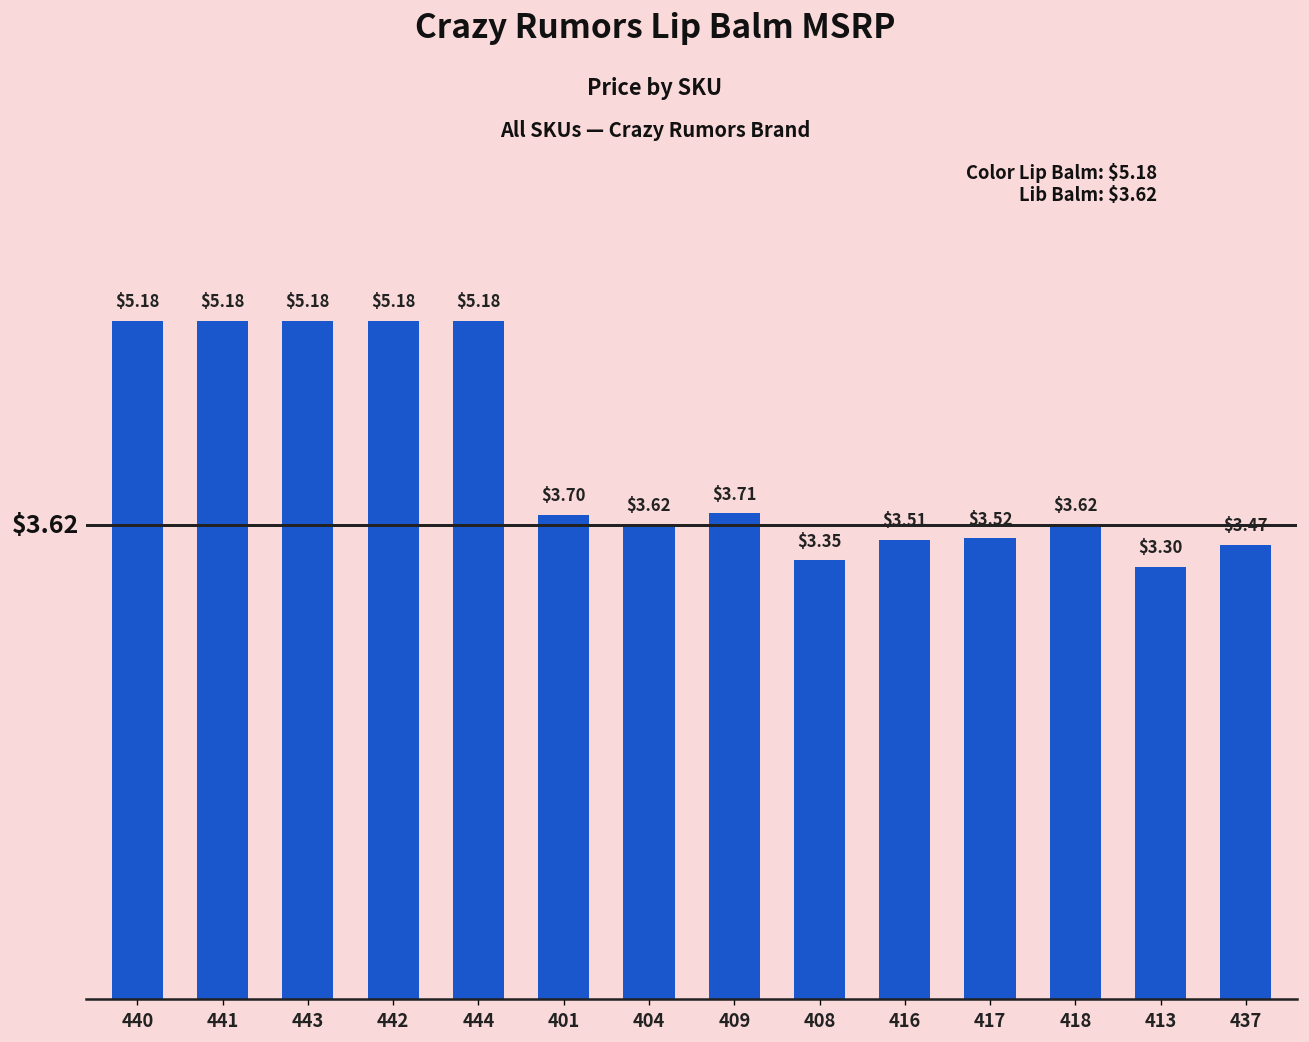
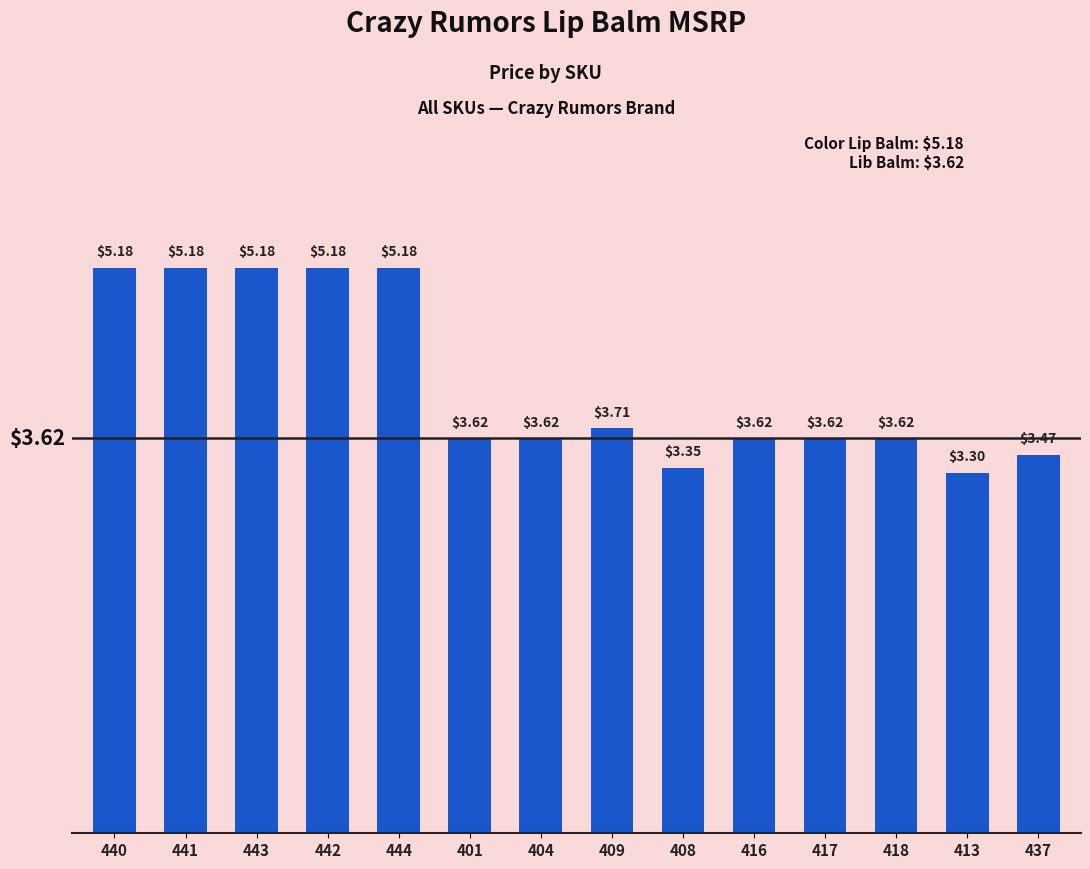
401: $3.70 -> $3.62
416: $3.51 -> $3.62
417: $3.52 -> $3.62
